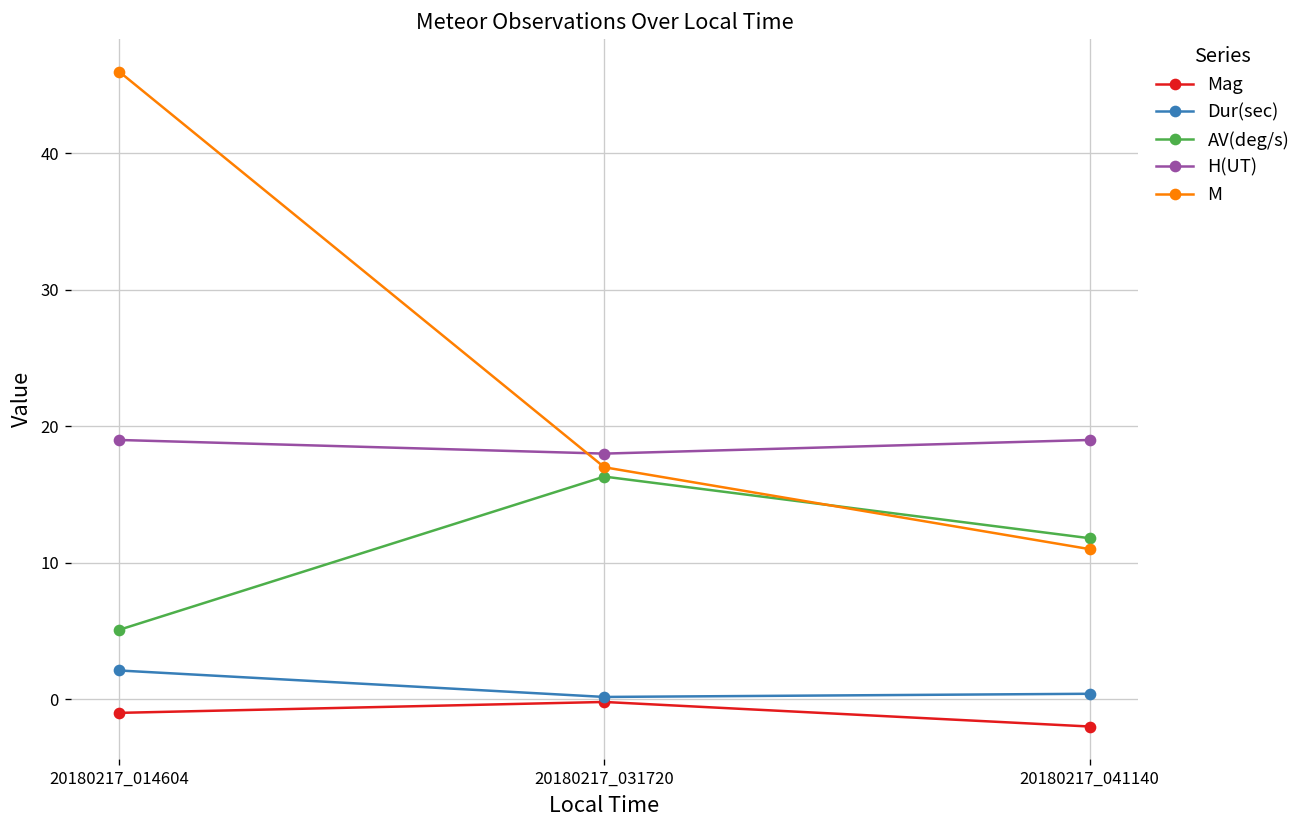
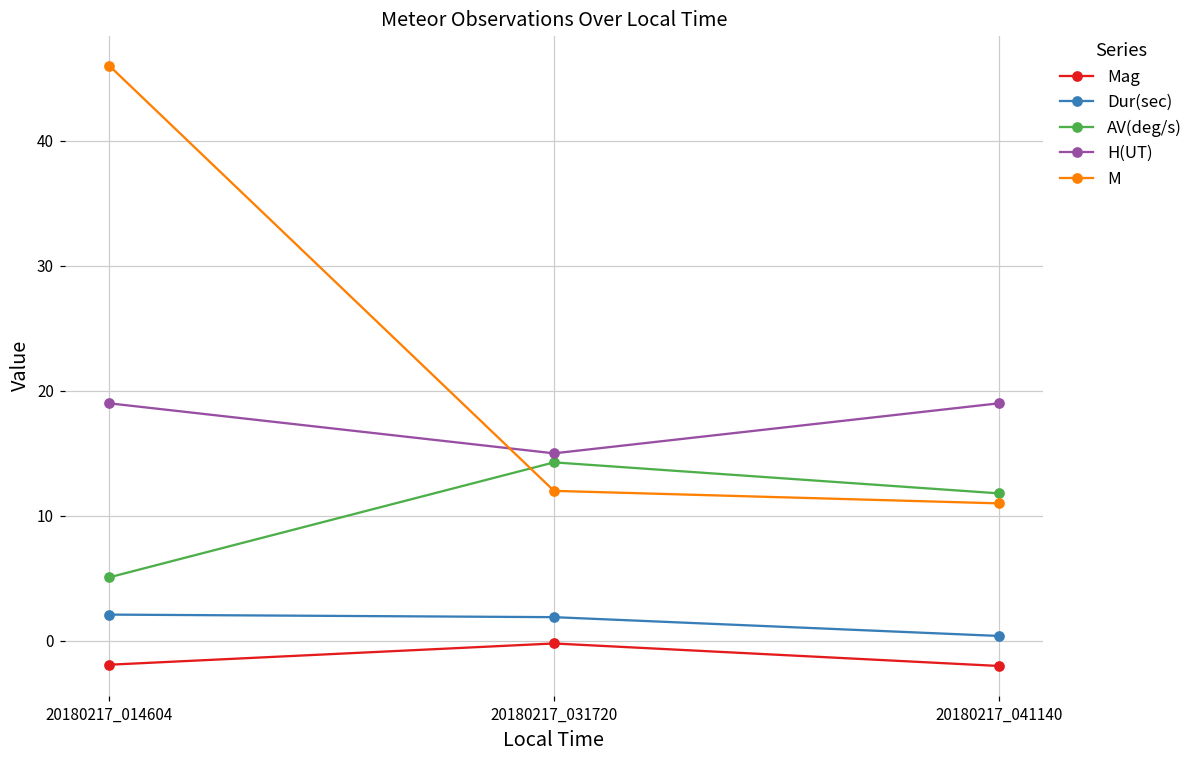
Mag, 20180217_014604: -1.0 -> -1.9
Dur(sec), 20180217_031720: 0.2 -> 1.9
AV(deg/s), 20180217_031720: 16.3 -> 14.3
H(UT), 20180217_031720: 18 -> 15
M, 20180217_031720: 17 -> 12
